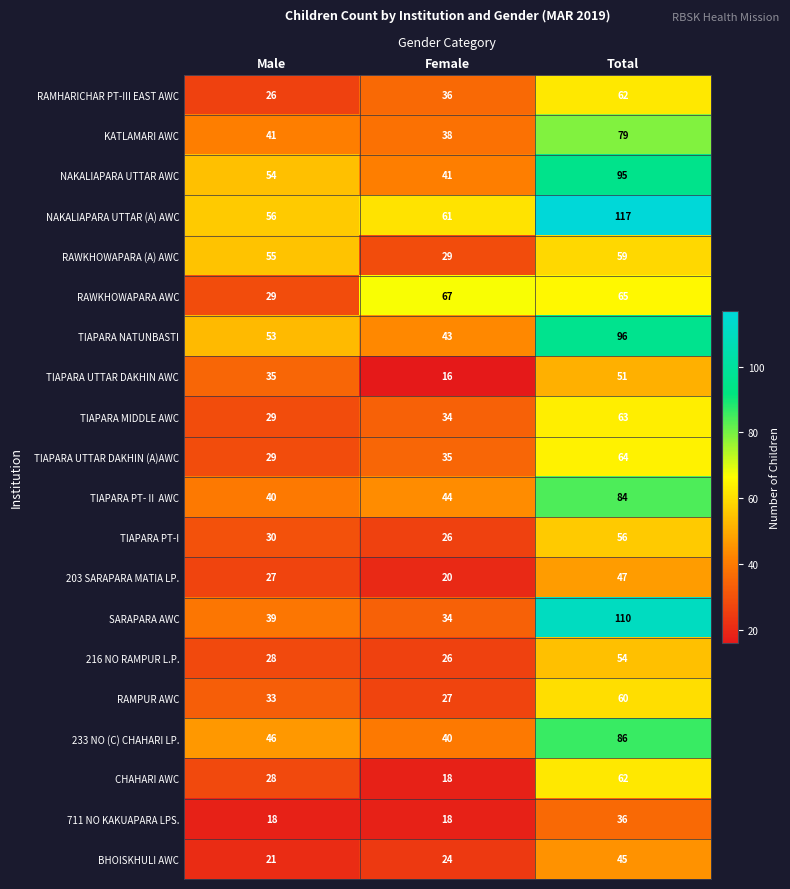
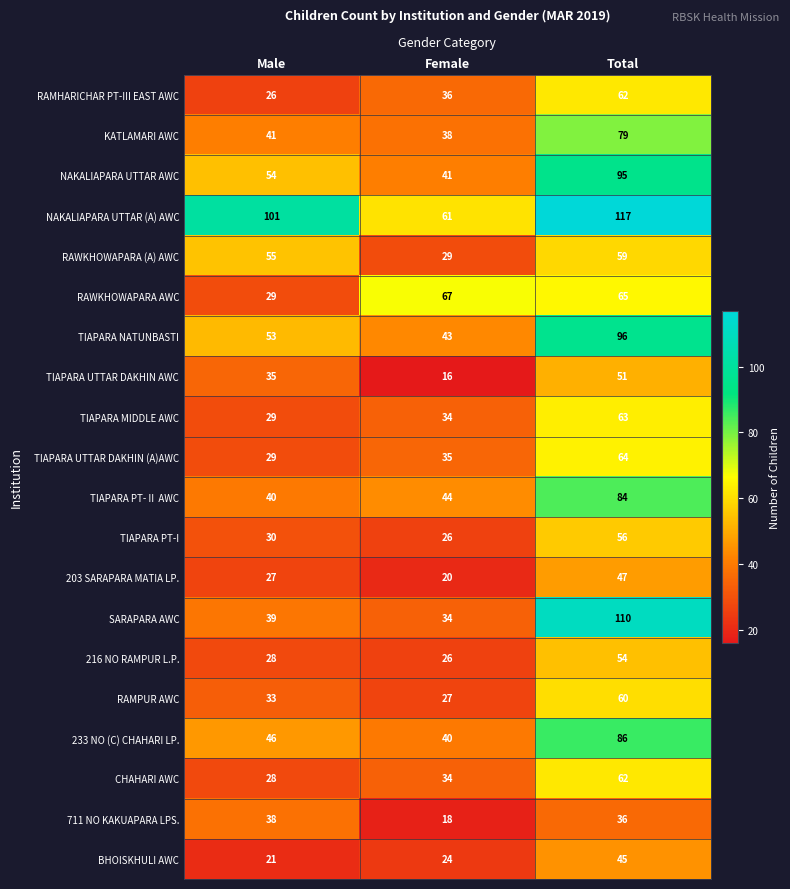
NAKALIAPARA UTTAR (A) AWC, Male: 56 -> 101
CHAHARI AWC, Female: 18 -> 34
711 NO KAKUAPARA LPS., Male: 18 -> 38
